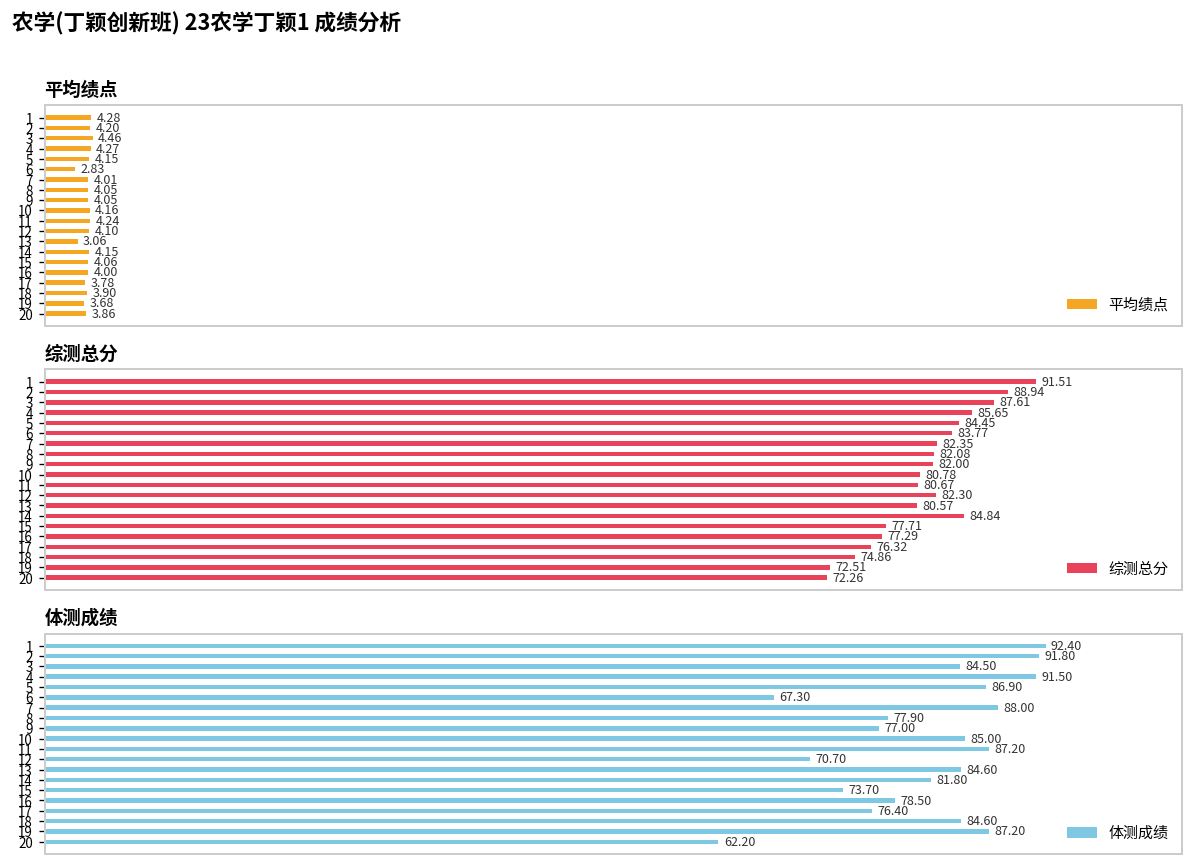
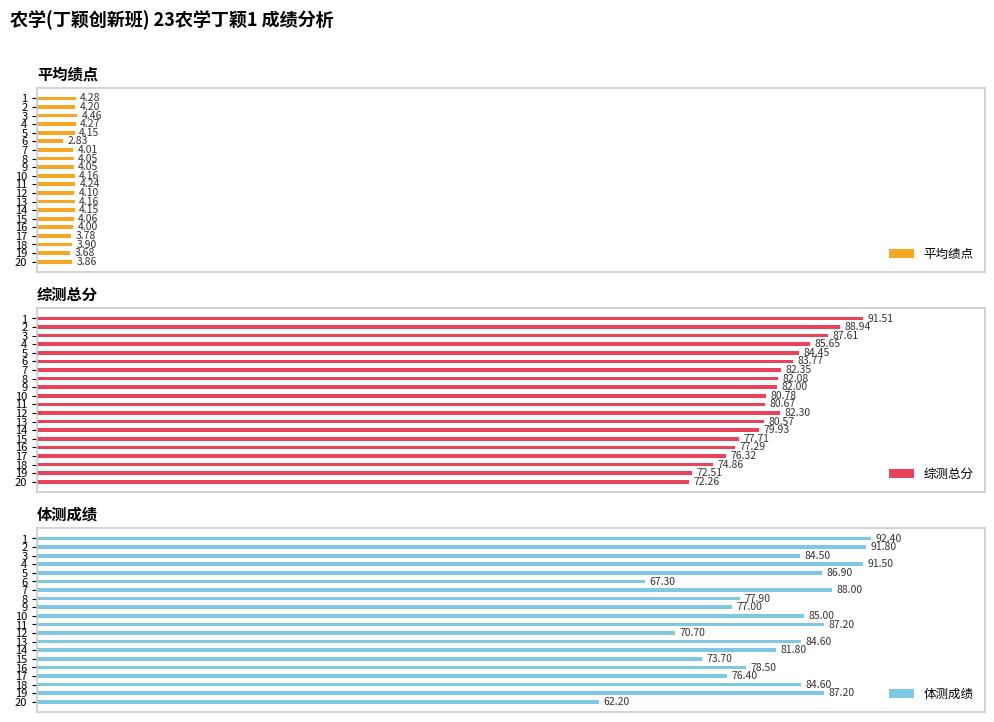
平均绩点, 13: 3.06 -> 4.16
综测总分, 14: 84.84 -> 79.93
